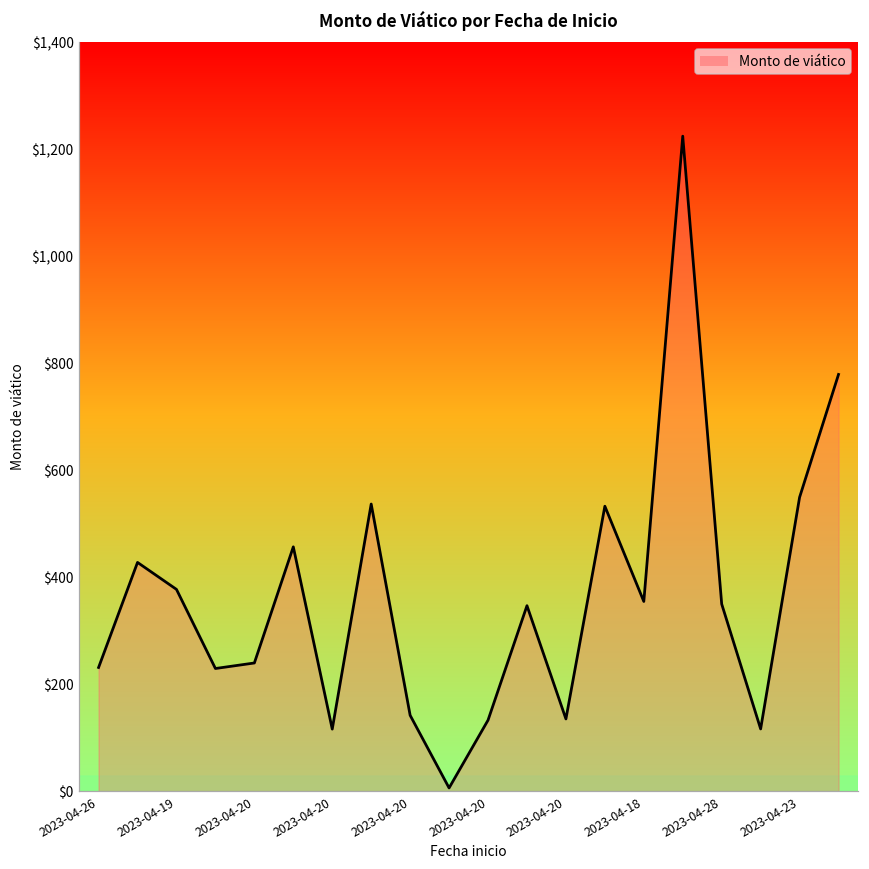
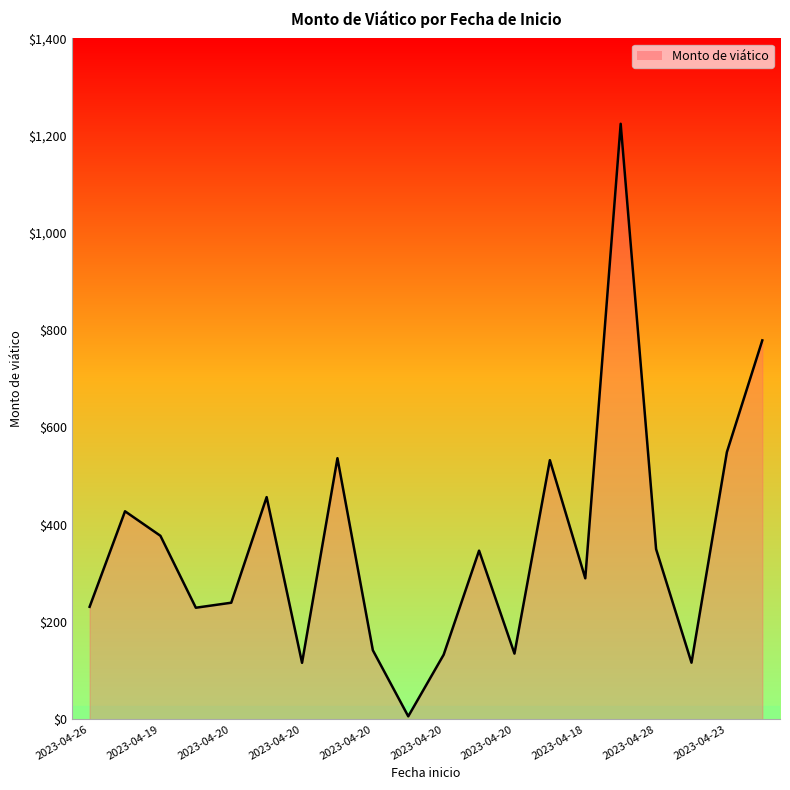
2023-04-18: $350 -> $290
